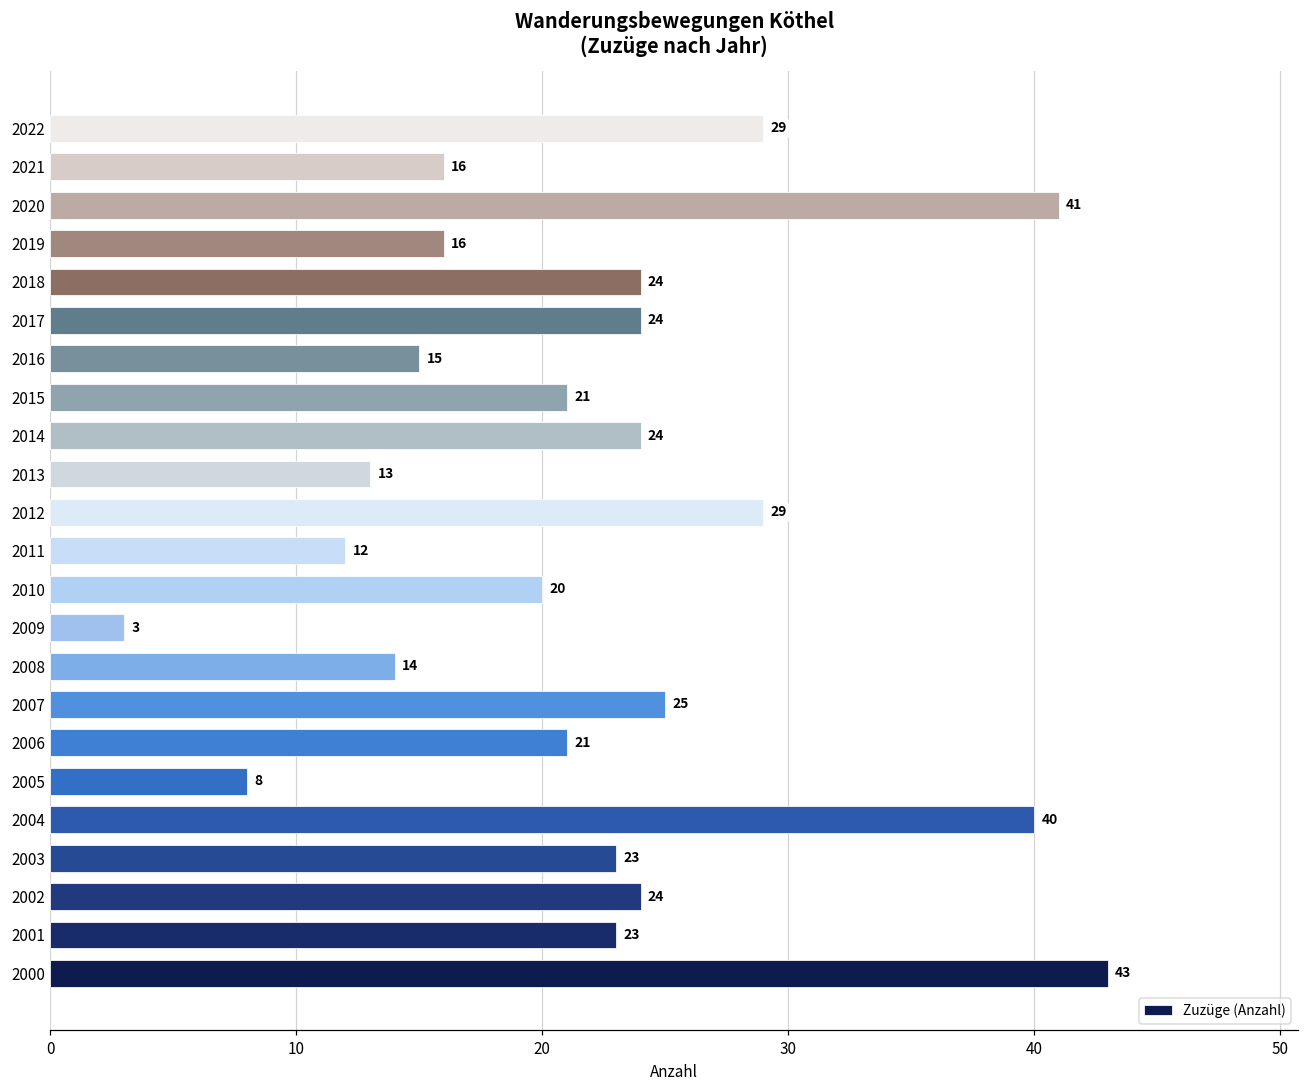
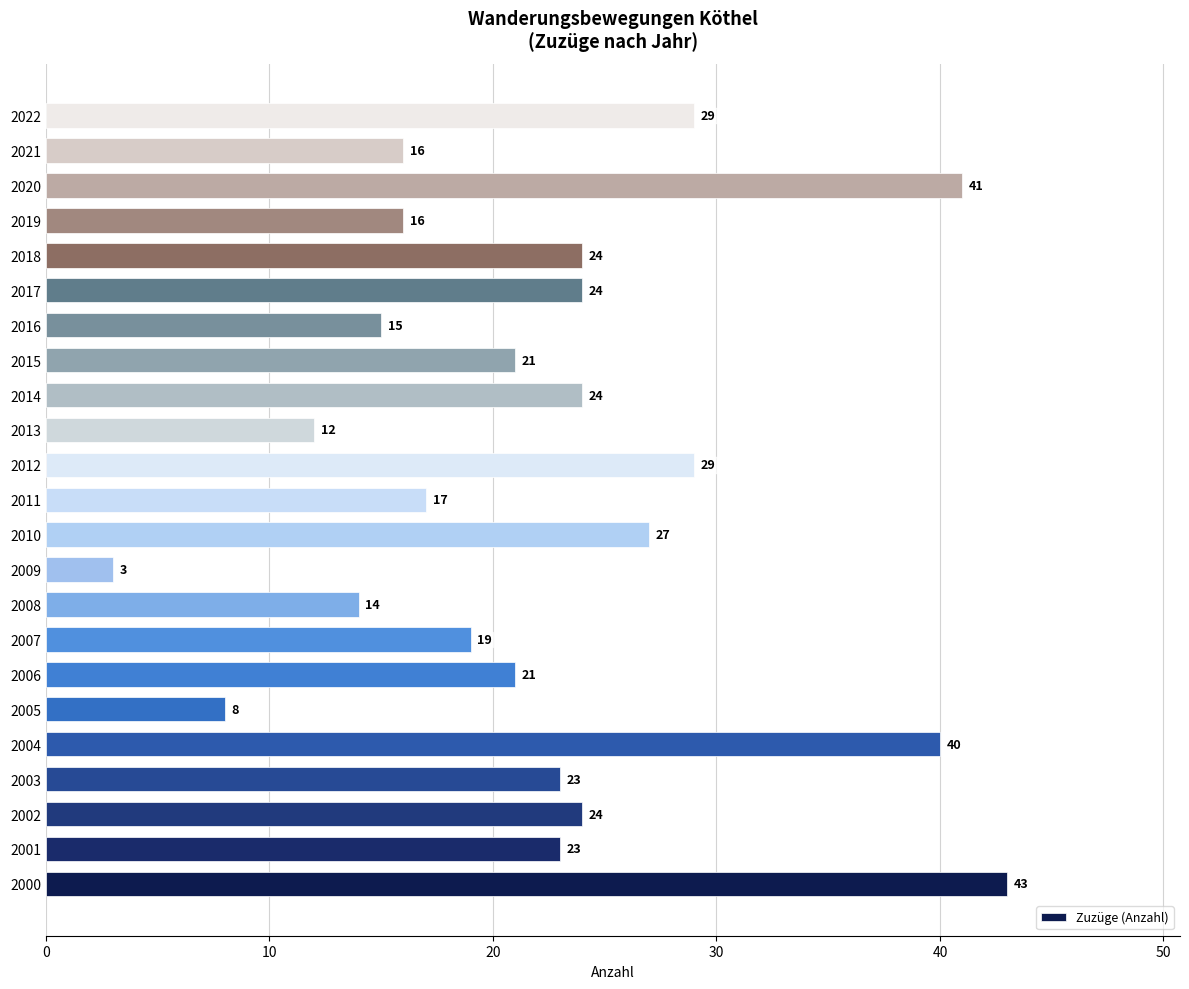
2013: 13 -> 12
2011: 12 -> 17
2010: 20 -> 27
2007: 25 -> 19
